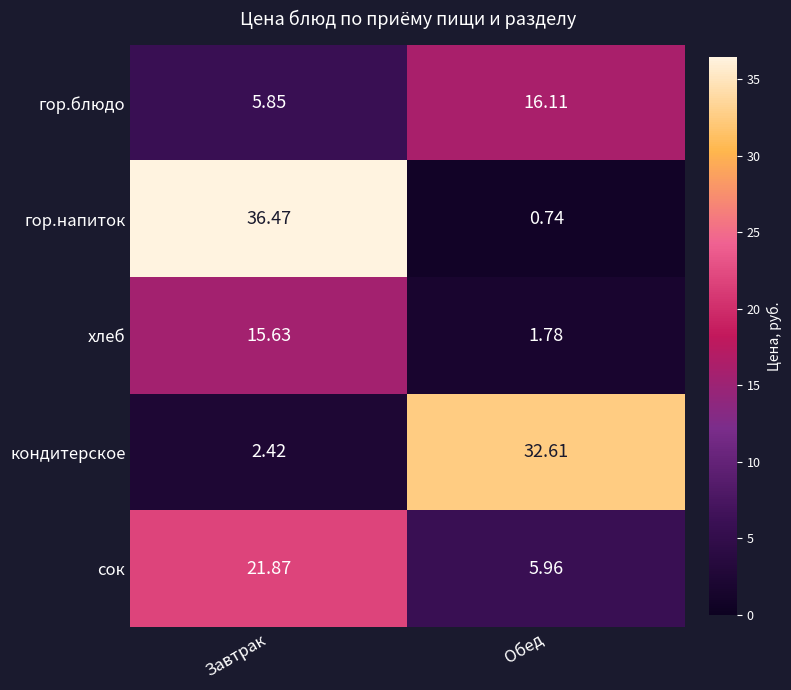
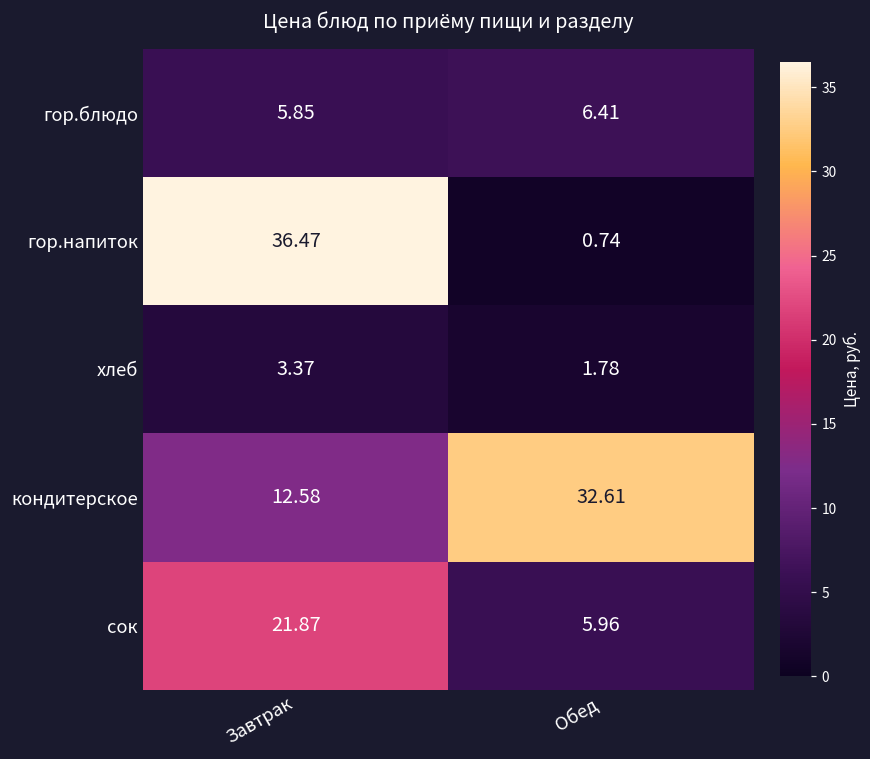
гор.блюдо, Обед: 16.11 -> 6.41
хлеб, Завтрак: 15.63 -> 3.37
кондитерское, Завтрак: 2.42 -> 12.58
